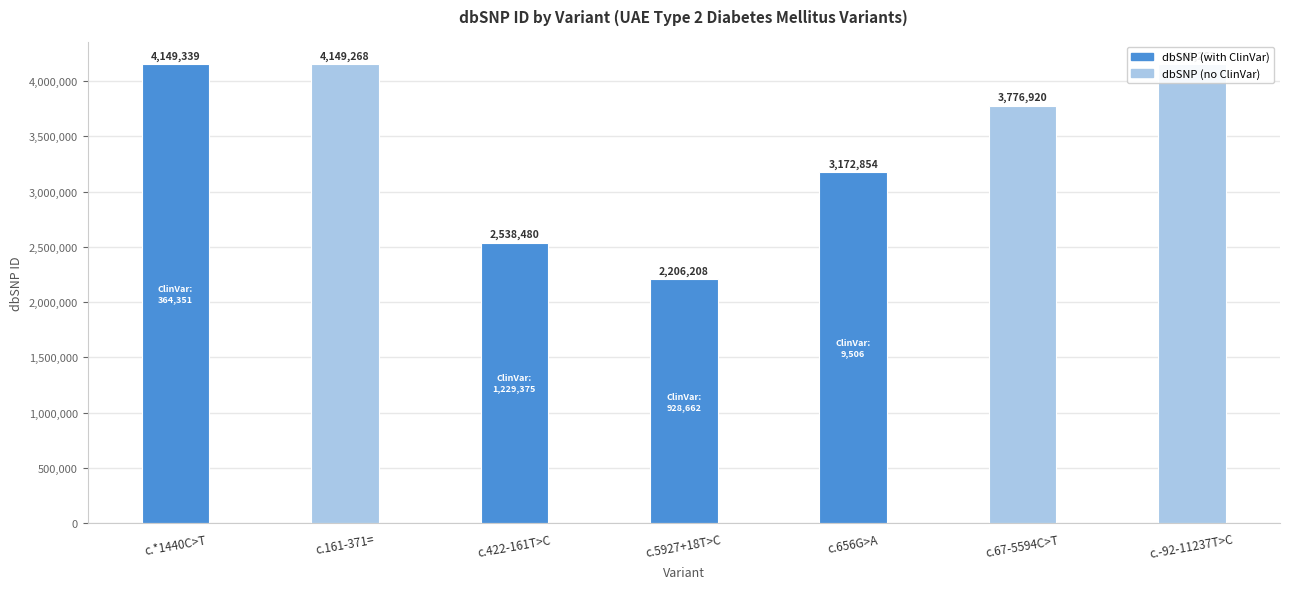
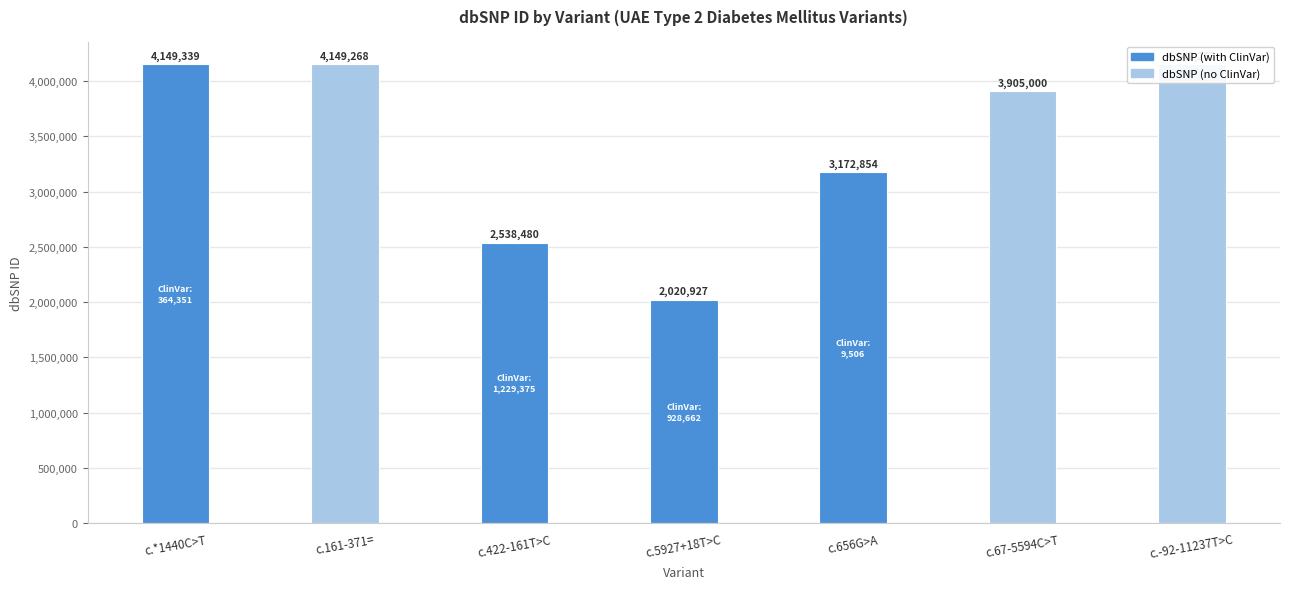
c.5927+18T>C: 2,206,208 -> 2,020,927
c.67-5594C>T: 3,776,920 -> 3,905,000
